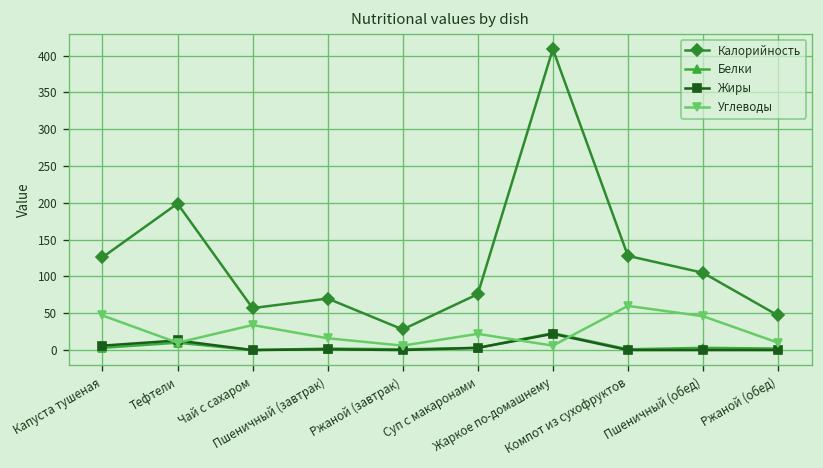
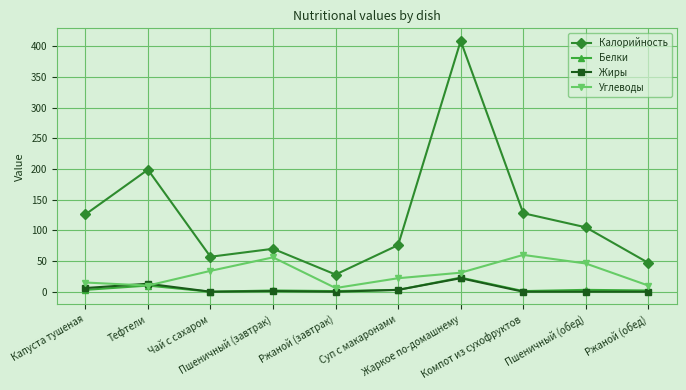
Углеводы, Капуста тушеная: 50 -> 20
Углеводы, Пшеничный (завтрак): 20 -> 60
Углеводы, Жаркое по-домашнему: 10 -> 30
